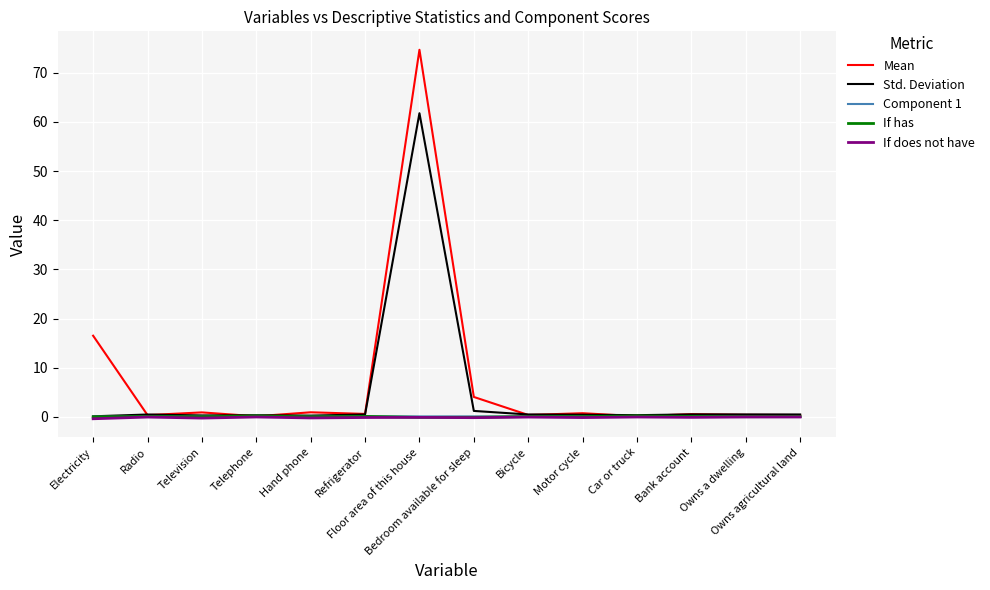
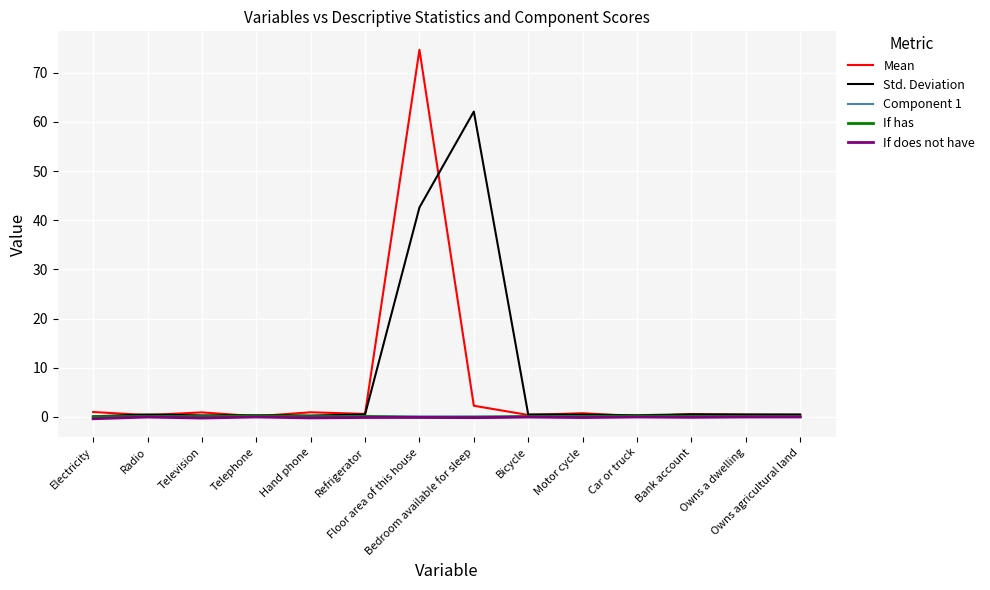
Mean, Electricity: 17 -> 1
Std. Deviation, Floor area of this house: 62 -> 43
Mean, Bedroom available for sleep: 4 -> 2
Std. Deviation, Bedroom available for sleep: 1 -> 62
